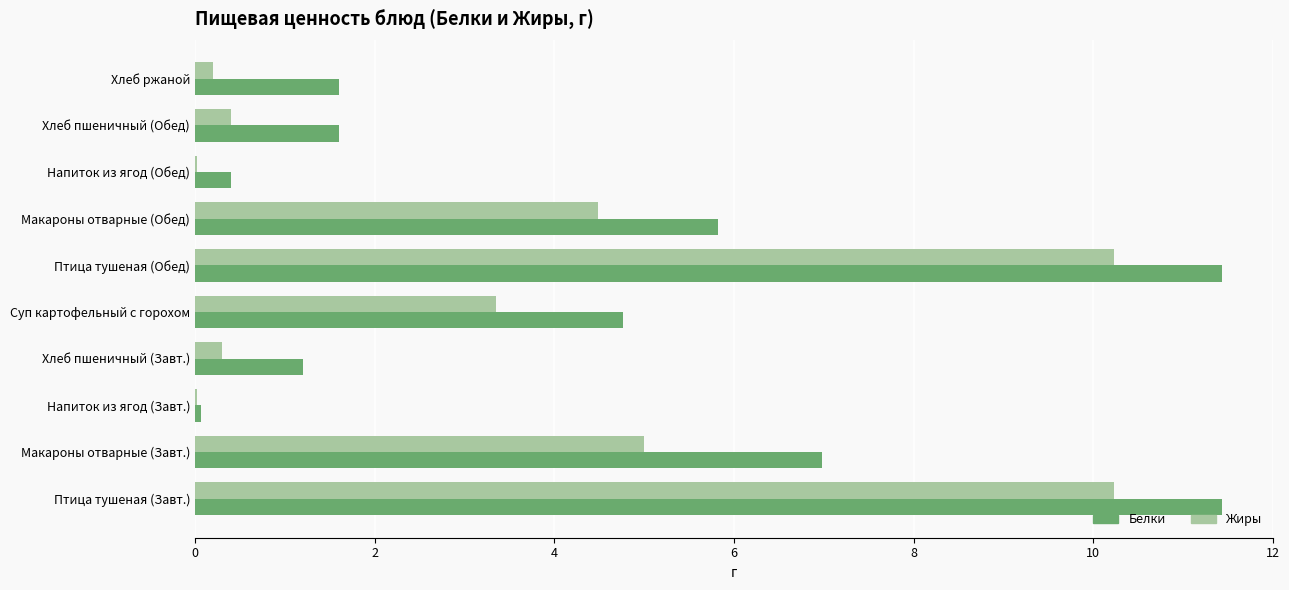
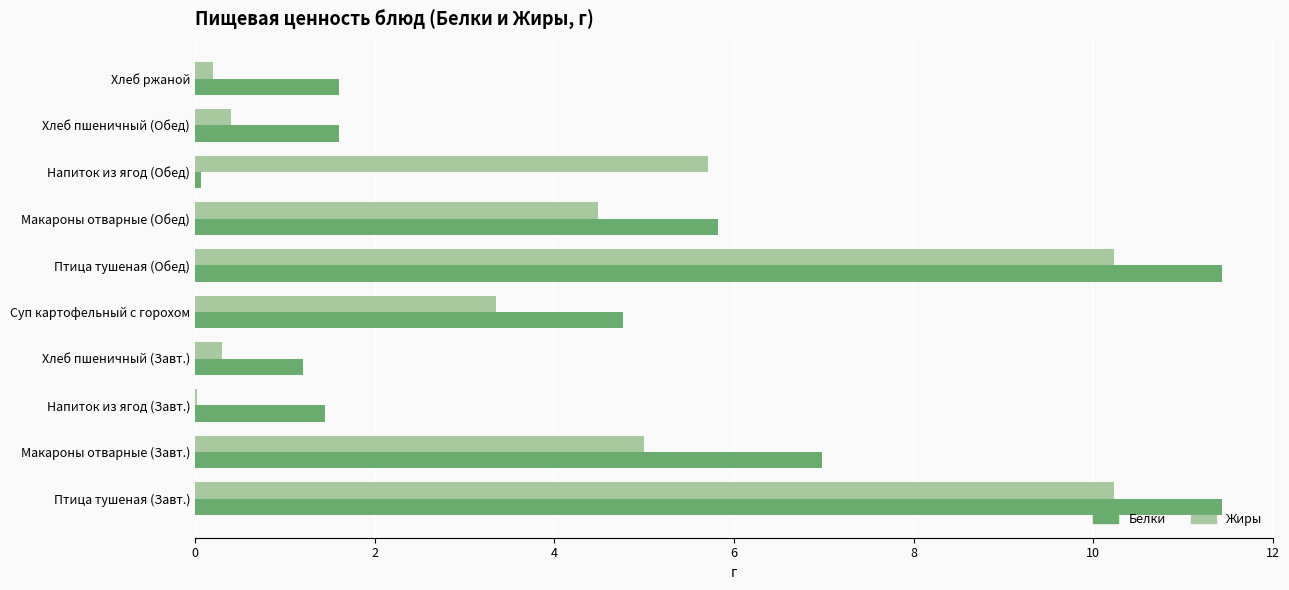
Жиры, Напиток из ягод (Обед): 0.0 -> 5.7
Белки, Напиток из ягод (Обед): 0.4 -> 0.1
Белки, Напиток из ягод (Завт.): 0.1 -> 1.5
